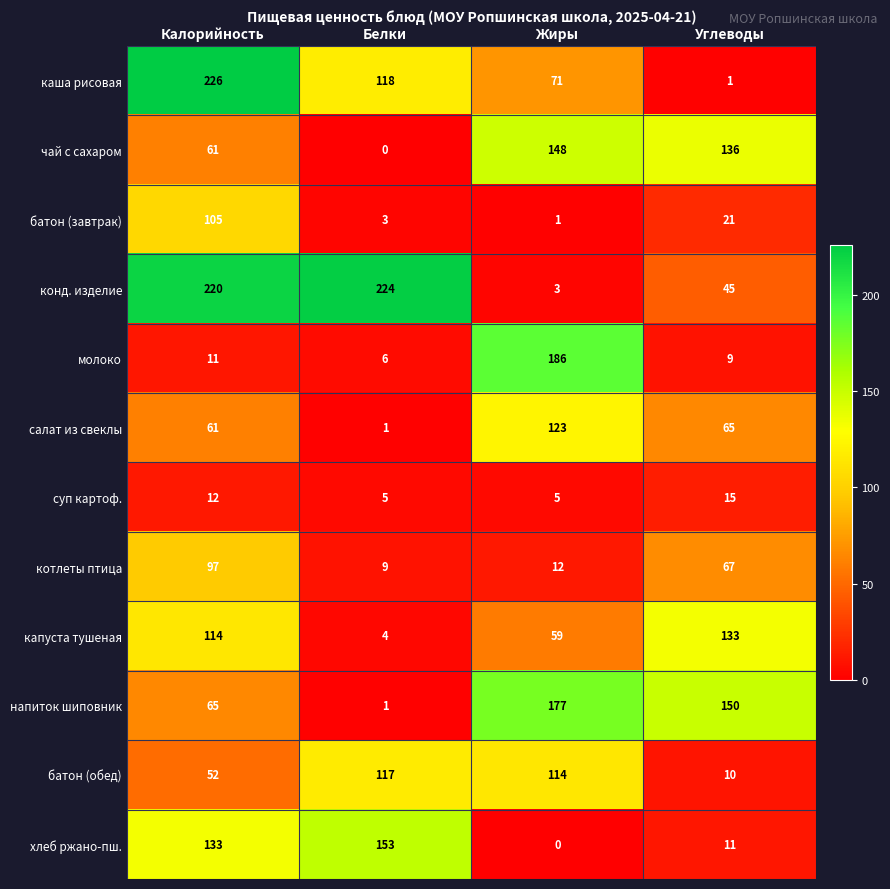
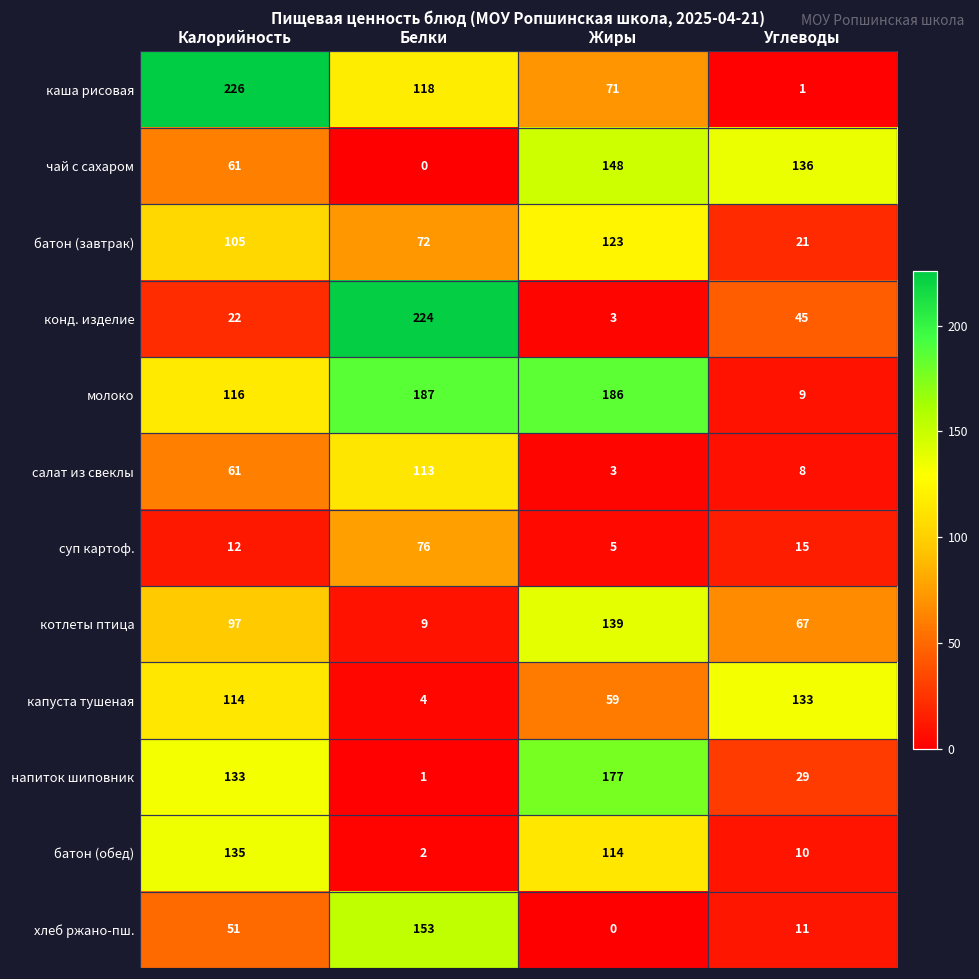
батон (завтрак), Белки: 3 -> 72
батон (завтрак), Жиры: 1 -> 123
конд. изделие, Калорийность: 220 -> 22
молоко, Калорийность: 11 -> 116
молоко, Белки: 6 -> 187
салат из свеклы, Белки: 1 -> 113
салат из свеклы, Жиры: 123 -> 3
салат из свеклы, Углеводы: 65 -> 8
суп картоф., Белки: 5 -> 76
котлеты птица, Жиры: 12 -> 139
напиток шиповник, Калорийность: 65 -> 133
напиток шиповник, Углеводы: 150 -> 29
батон (обед), Калорийность: 52 -> 135
батон (обед), Белки: 117 -> 2
хлеб ржано-пш., Калорийность: 133 -> 51
